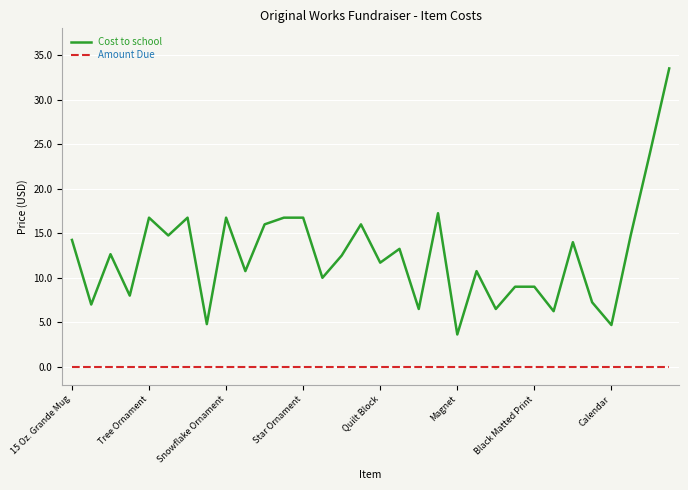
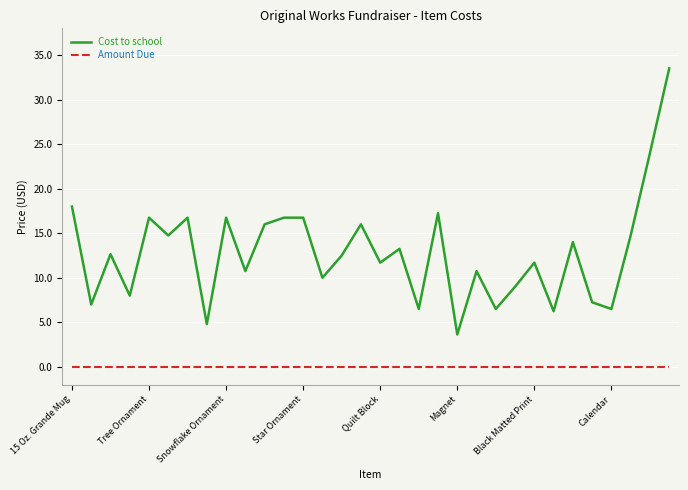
Cost to school, 15 Oz. Grande Mug: 14 -> 18
Cost to school, Black Matted Print: 9 -> 12
Cost to school, Calendar: 5 -> 7
